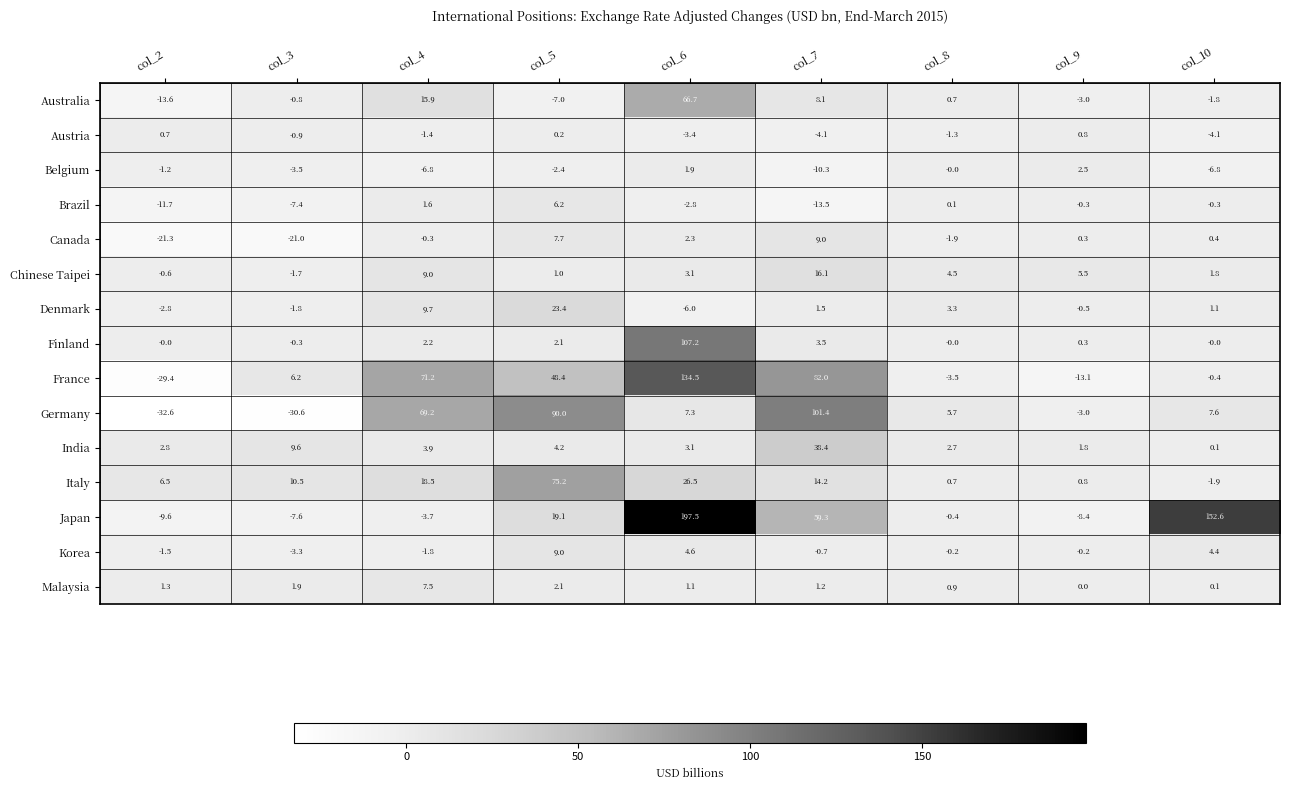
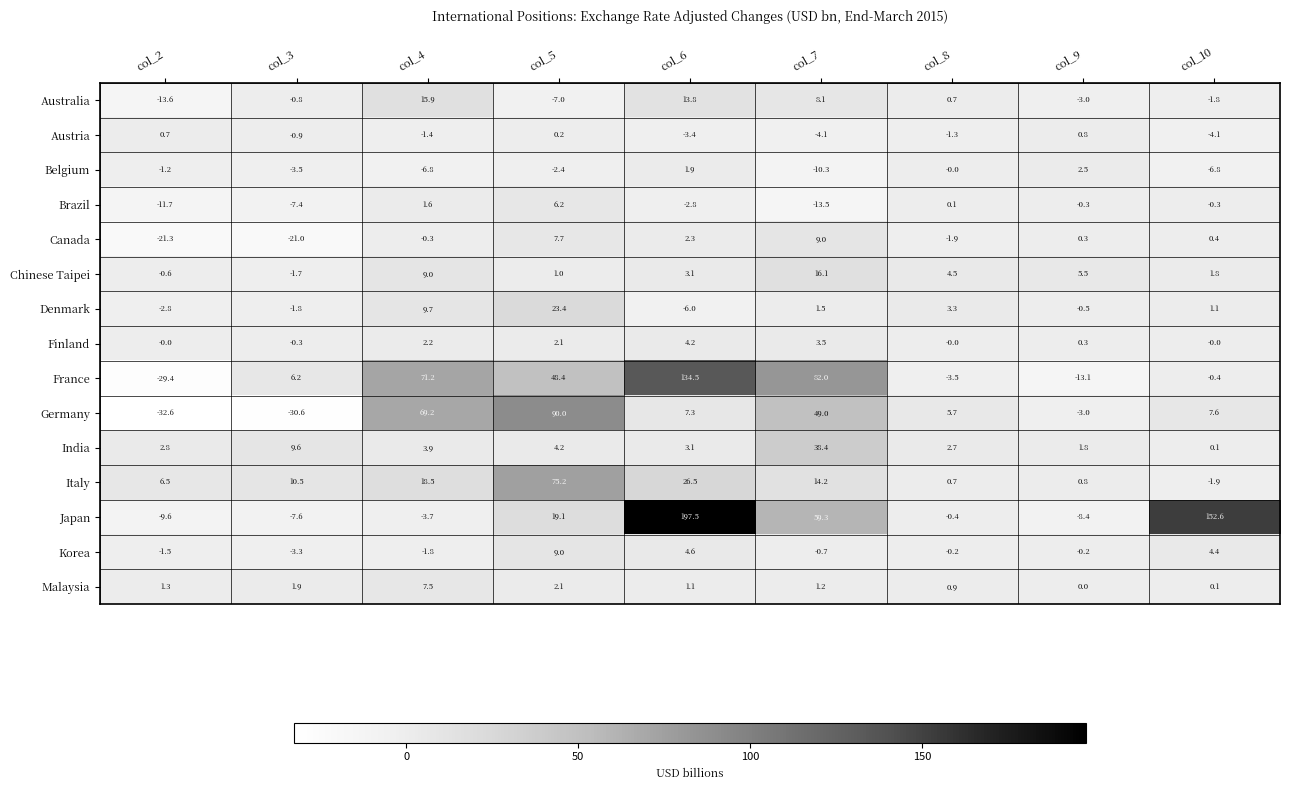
Australia, col_6: 66.7 -> 13.8
Finland, col_6: 107.2 -> 4.2
Germany, col_7: 101.4 -> 49.0
